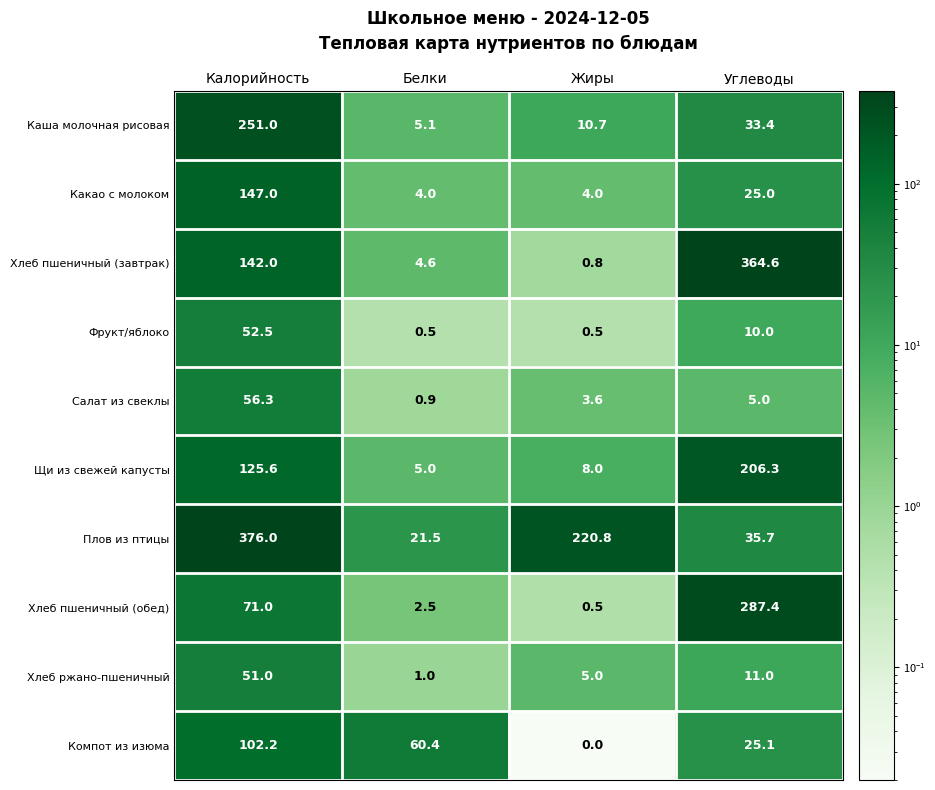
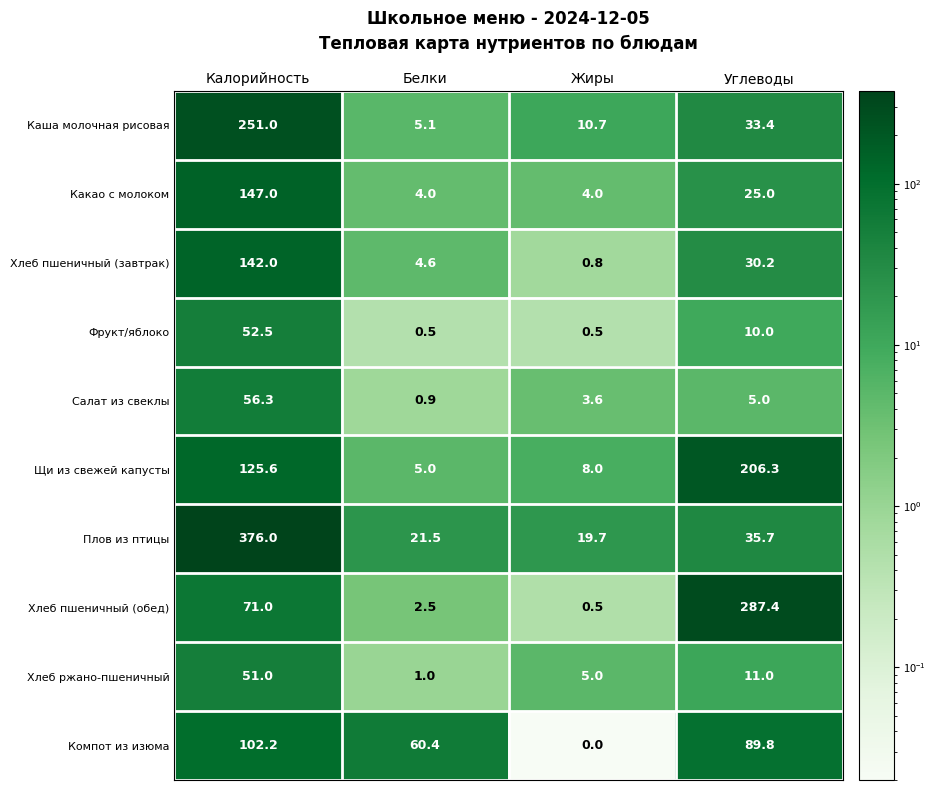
Хлеб пшеничный (завтрак), Углеводы: 364.6 -> 30.2
Плов из птицы, Жиры: 220.8 -> 19.7
Компот из изюма, Углеводы: 25.1 -> 89.8
